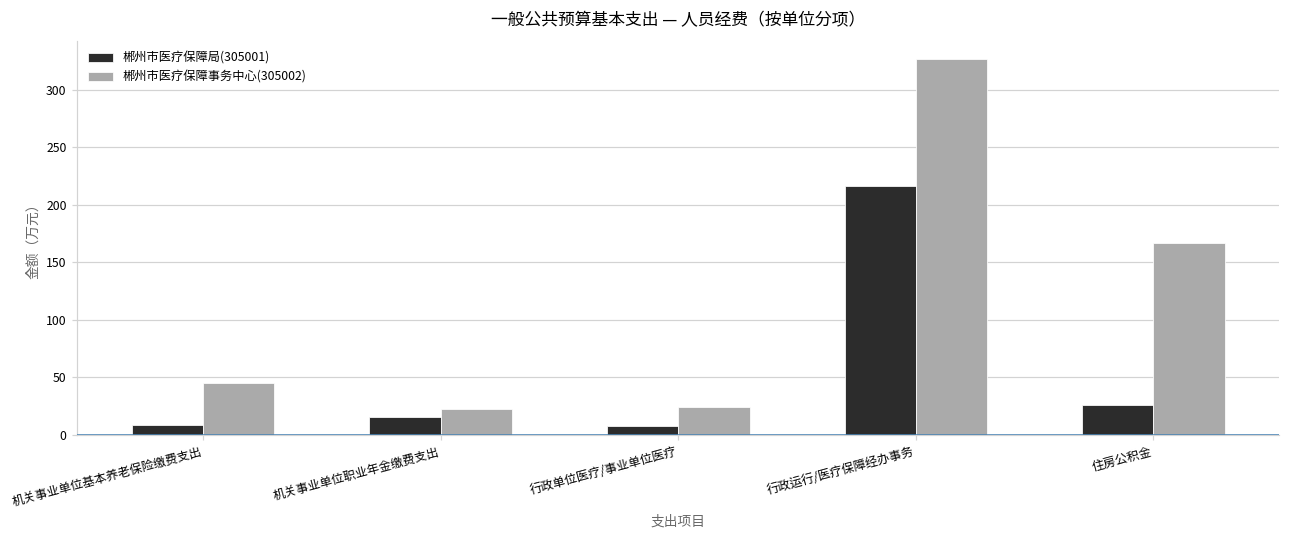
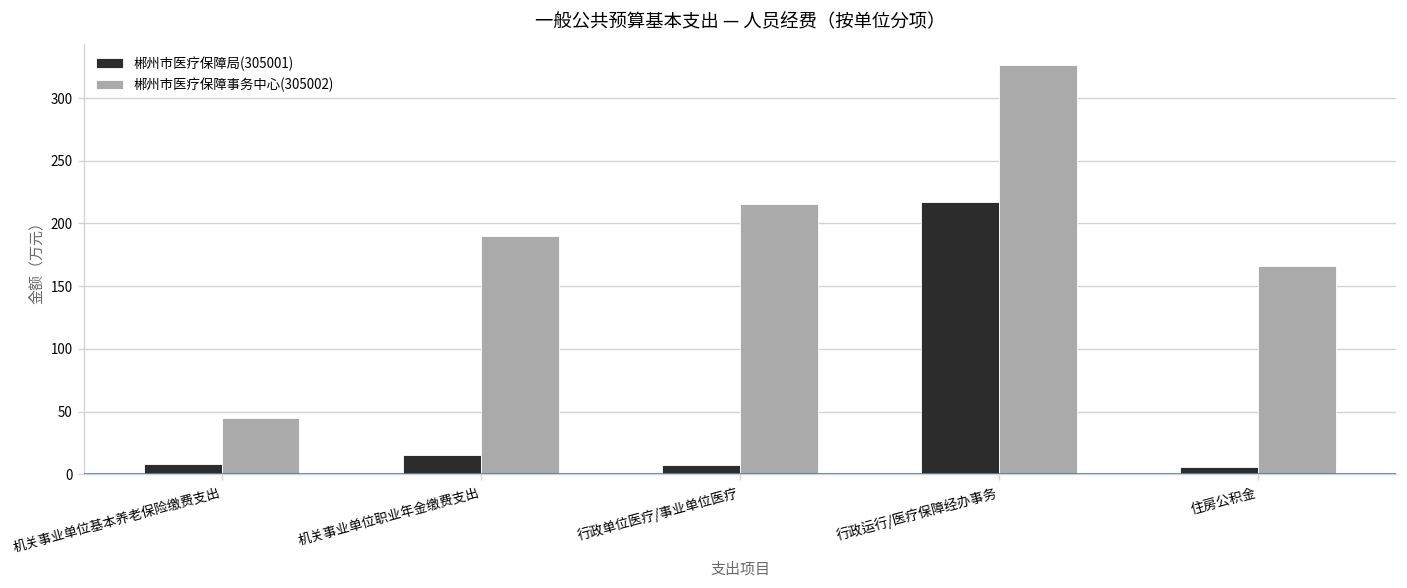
郴州市医疗保障事务中心(305002), 机关事业单位职业年金缴费支出: 22 -> 190
郴州市医疗保障事务中心(305002), 行政单位医疗/事业单位医疗: 24 -> 215
郴州市医疗保障局(305001), 住房公积金: 26 -> 6
